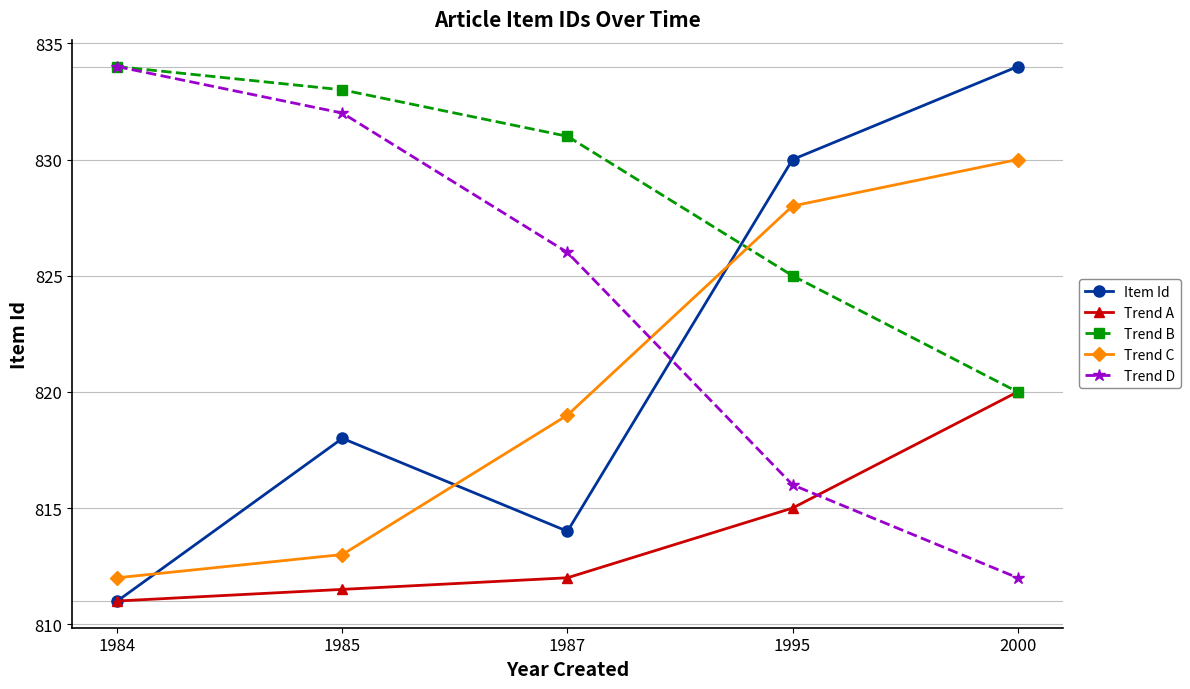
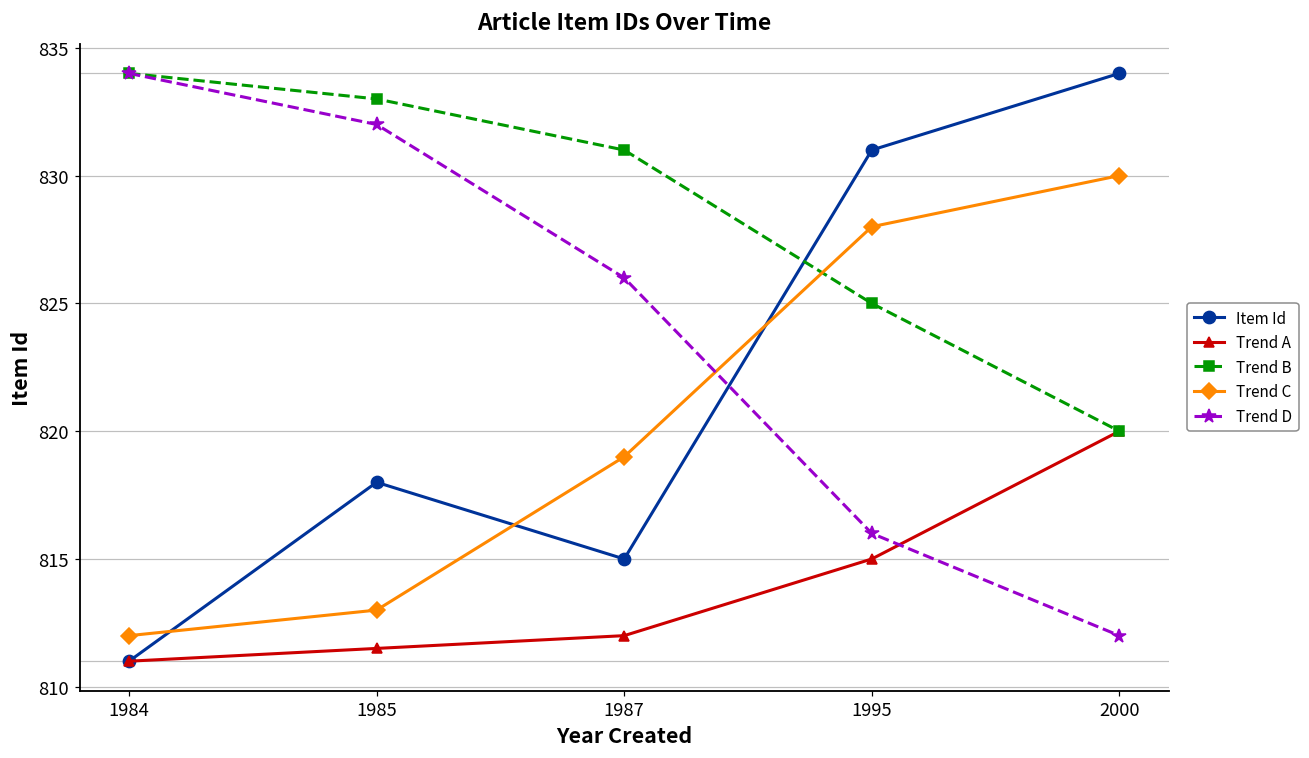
Item Id, 1987: 814 -> 815
Item Id, 1995: 830 -> 831
